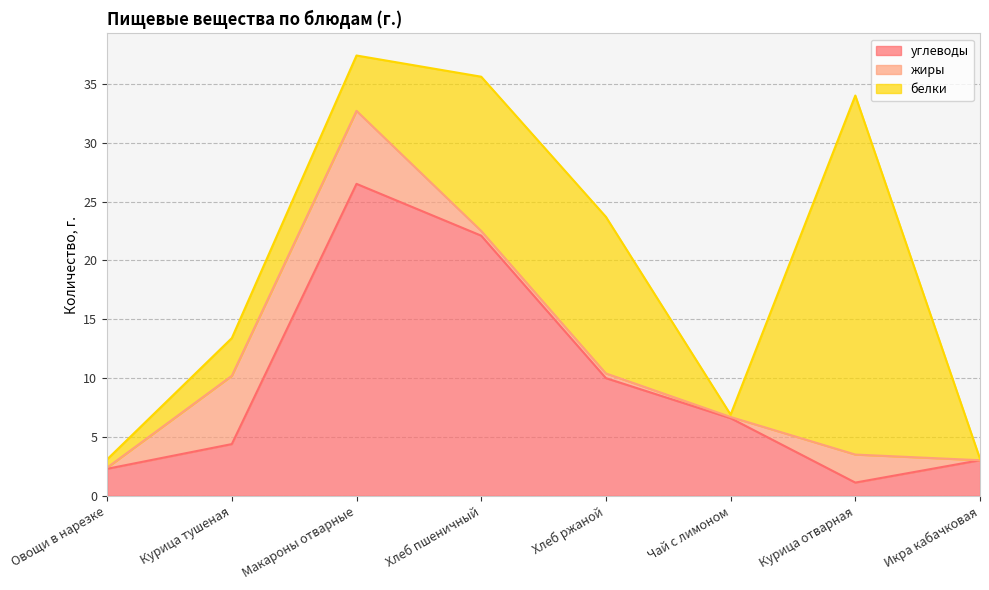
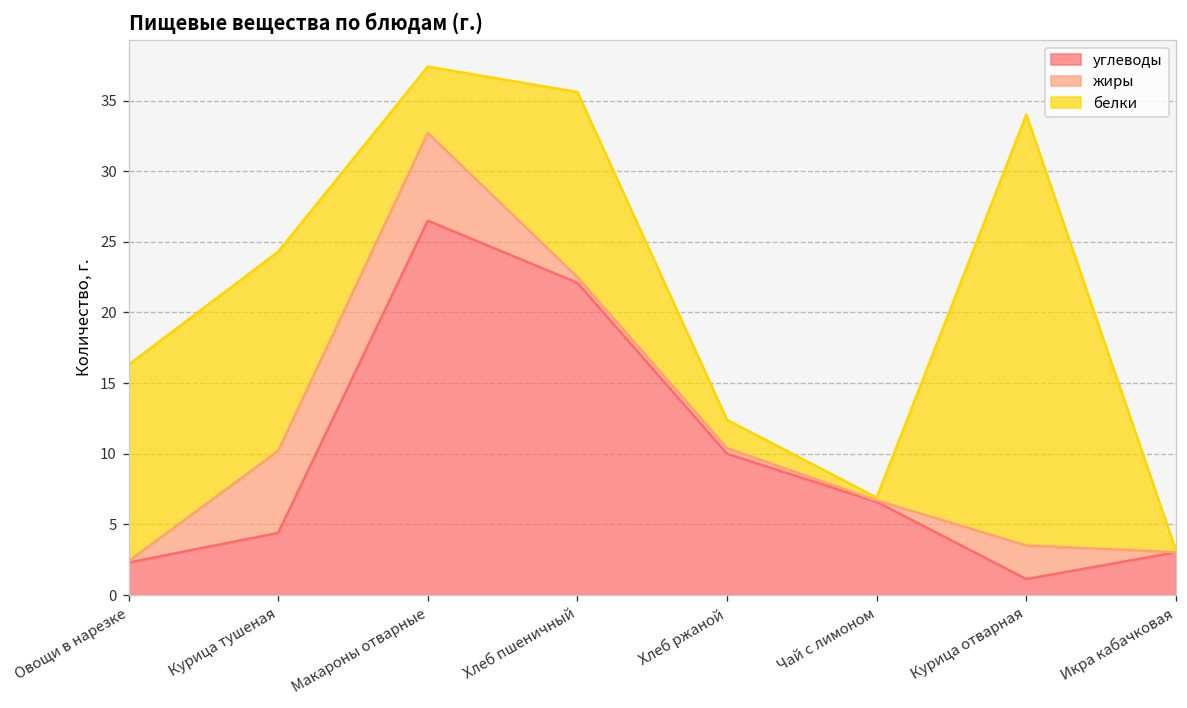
белки, Овощи в нарезке: 0.7 -> 13.9
белки, Курица тушеная: 3.2 -> 14.1
белки, Хлеб ржаной: 13.3 -> 2.0
